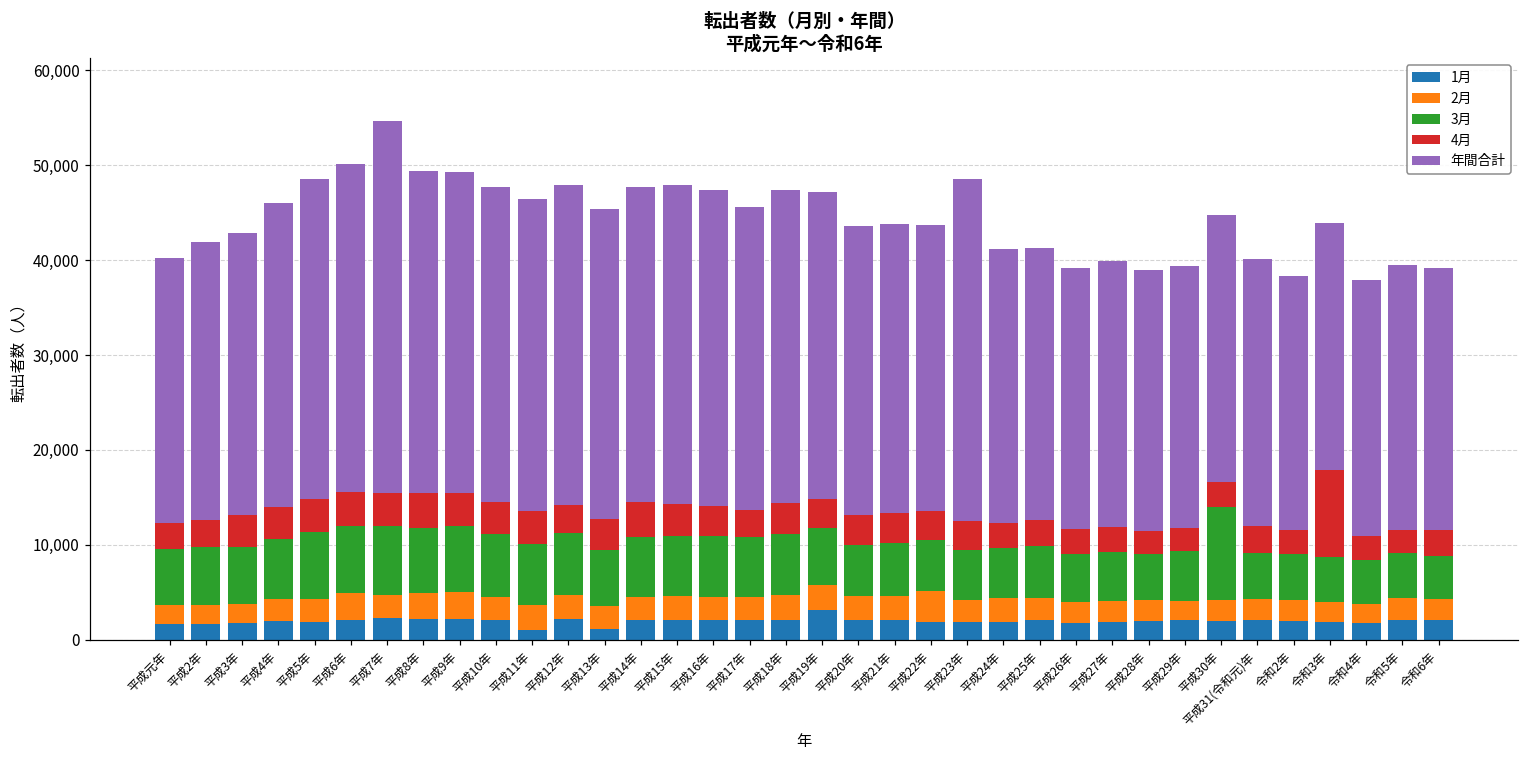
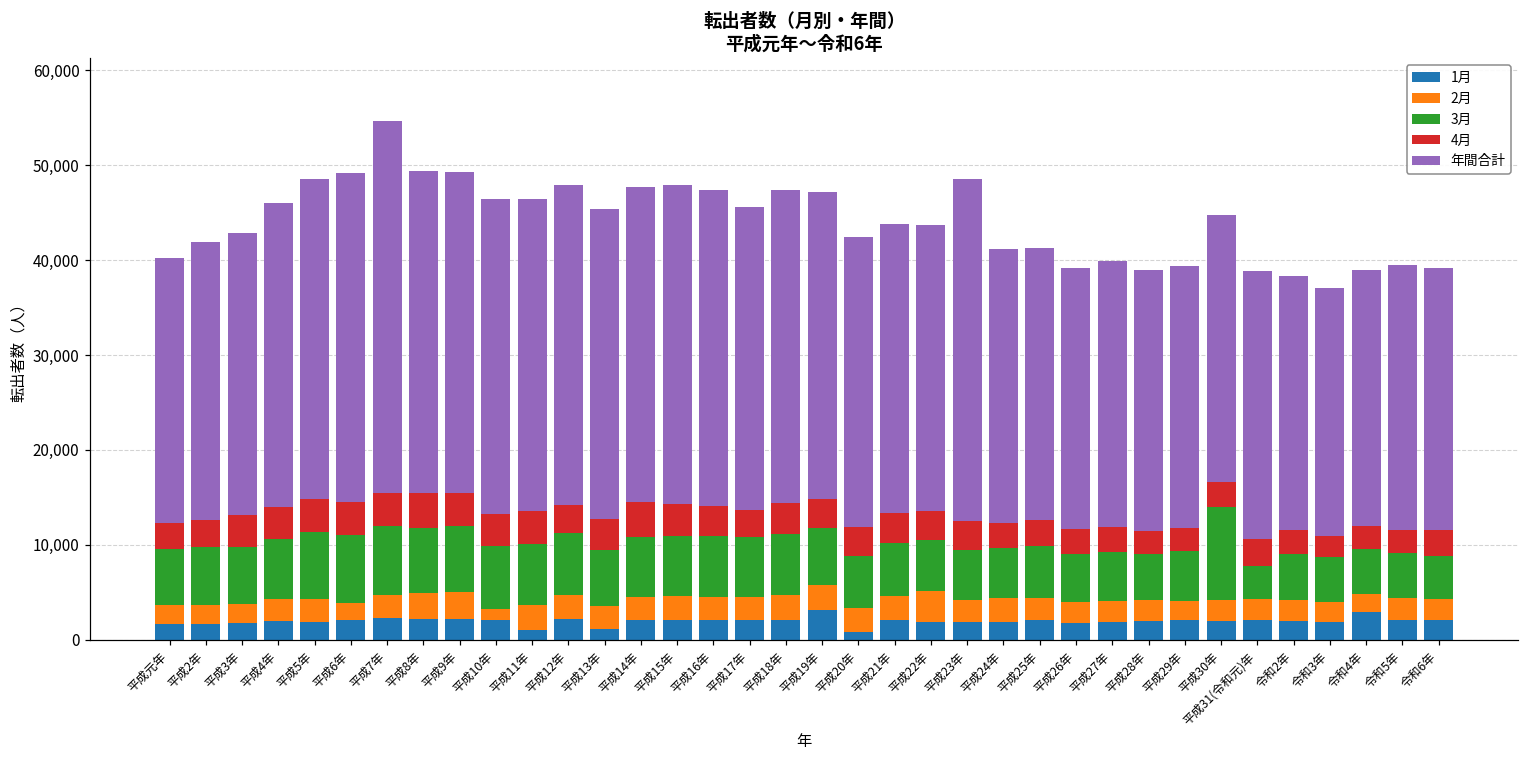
2月, 平成6年: 3,000 -> 2,000
2月, 平成10年: 2,000 -> 1,000
1月, 平成20年: 2,000 -> 1,000
3月, 平成31(令和元)年: 5,000 -> 4,000
4月, 令和3年: 9,000 -> 2,000
1月, 令和4年: 2,000 -> 3,000
